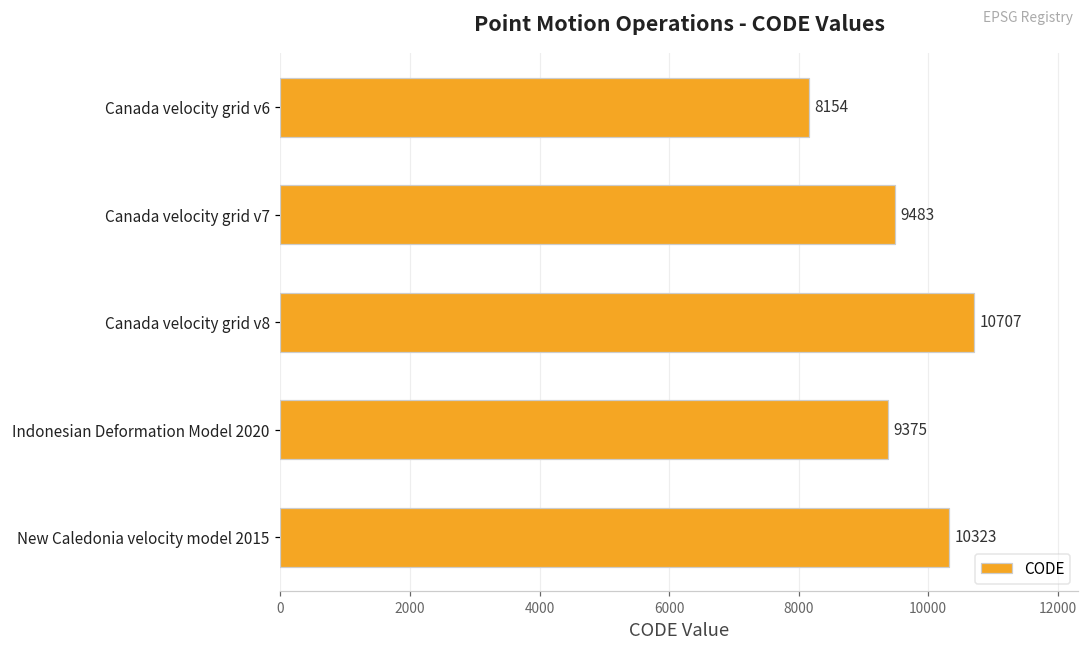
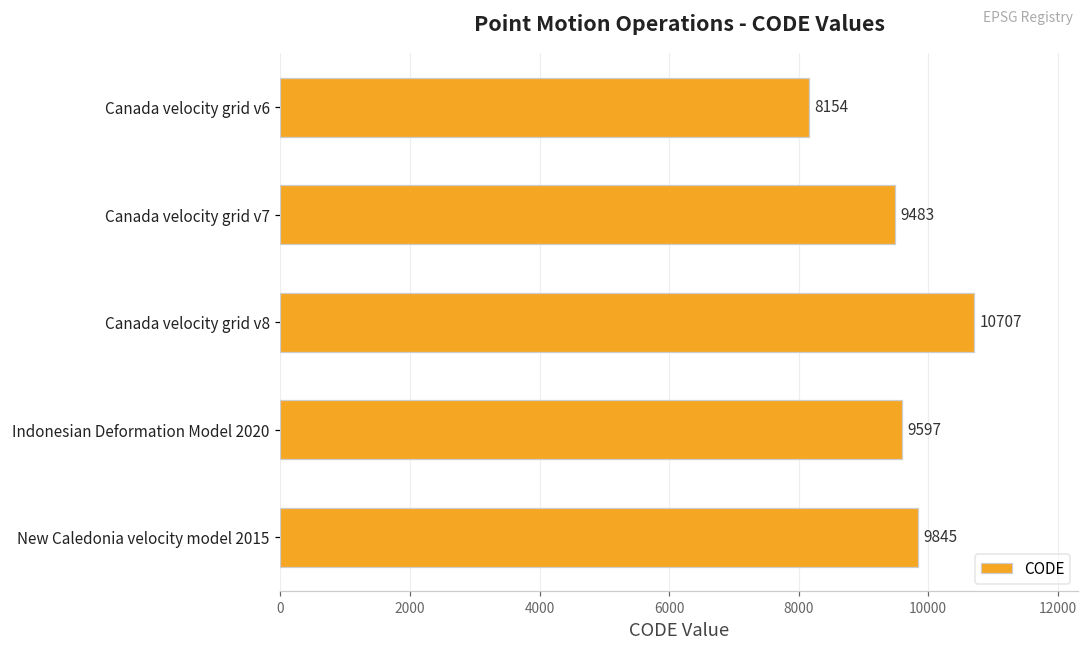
Indonesian Deformation Model 2020: 9375 -> 9597
New Caledonia velocity model 2015: 10323 -> 9845
